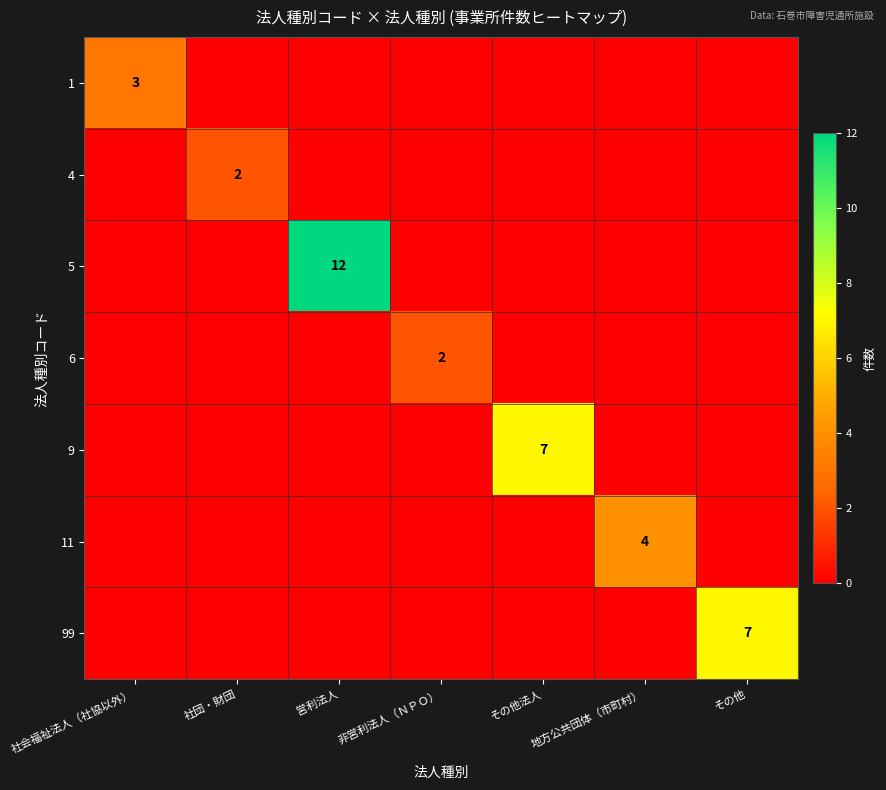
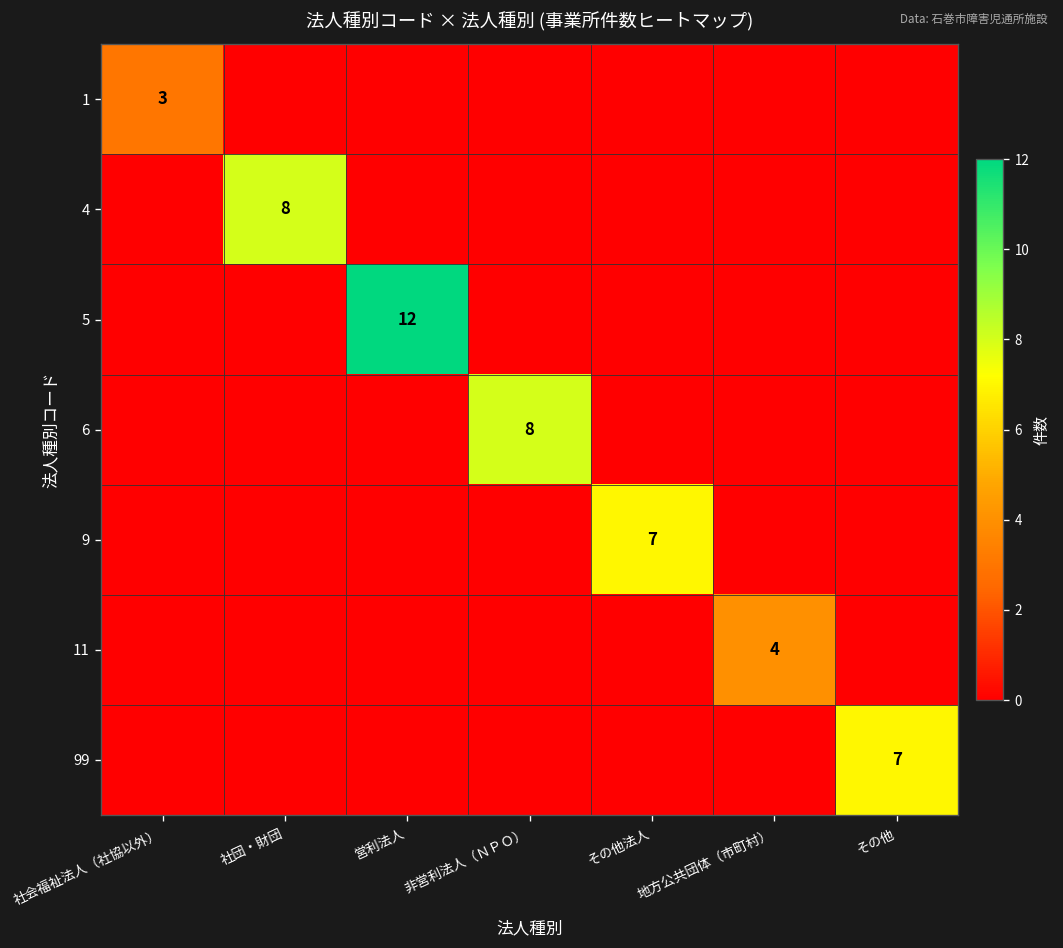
4, 社団・財団: 2 -> 8
6, 非営利法人（ＮＰＯ）: 2 -> 8
